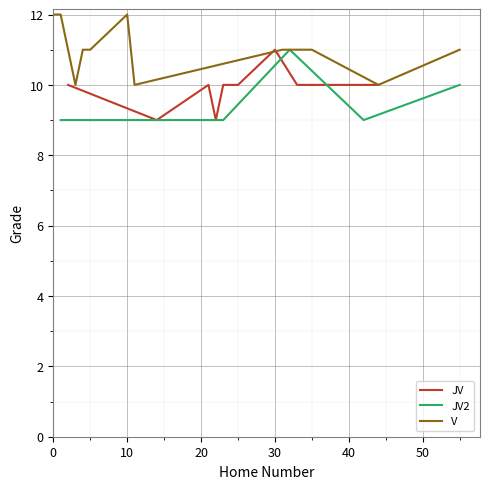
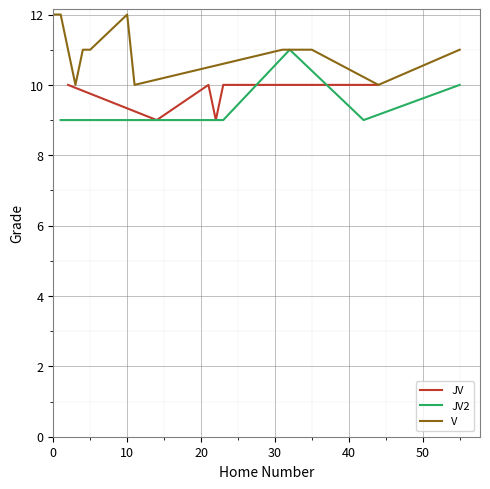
JV, 30: 11 -> 10
